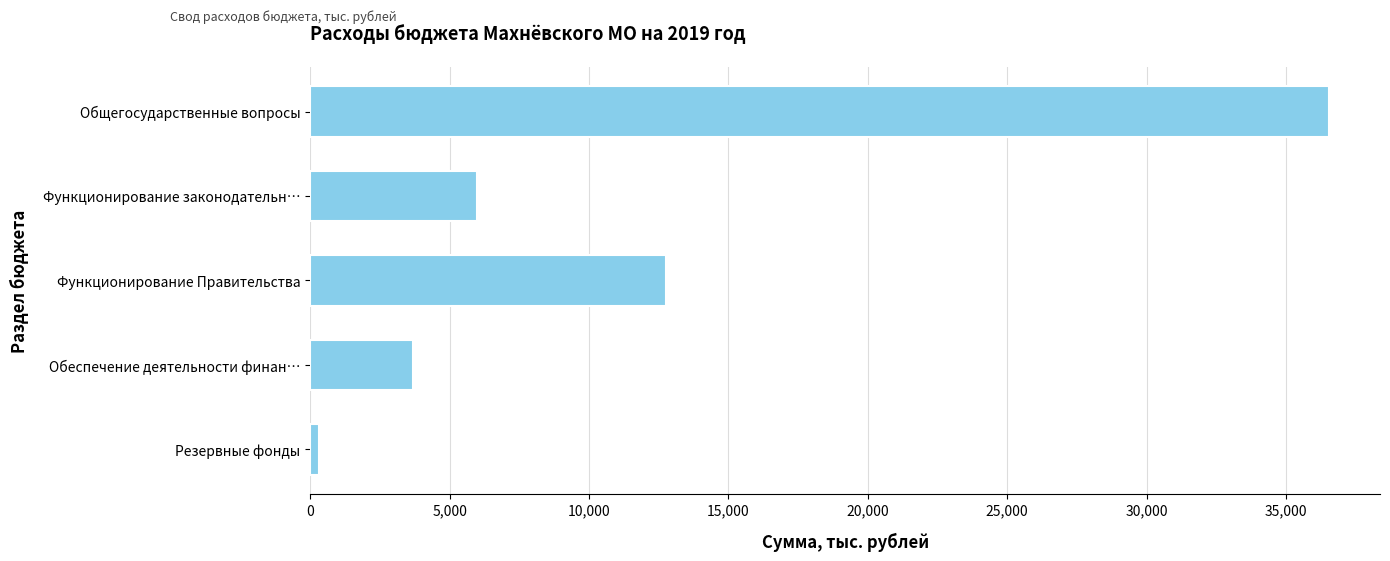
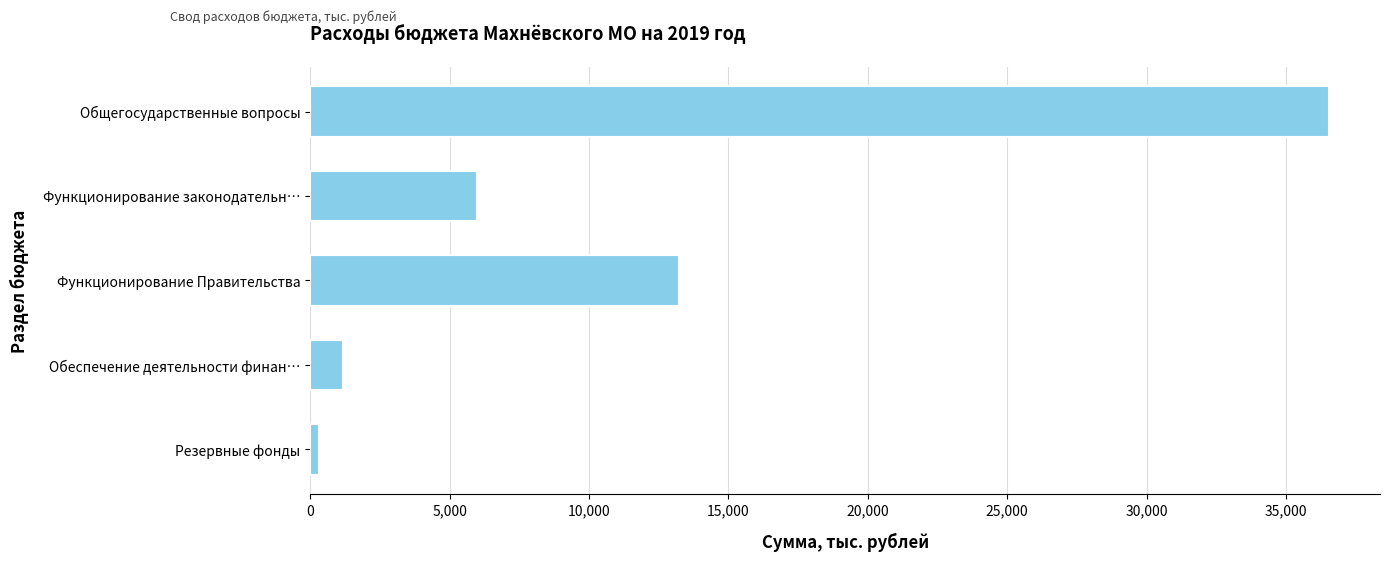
Функционирование Правительства: 12,800 -> 13,200
Обеспечение деятельности финан…: 3,700 -> 1,200
